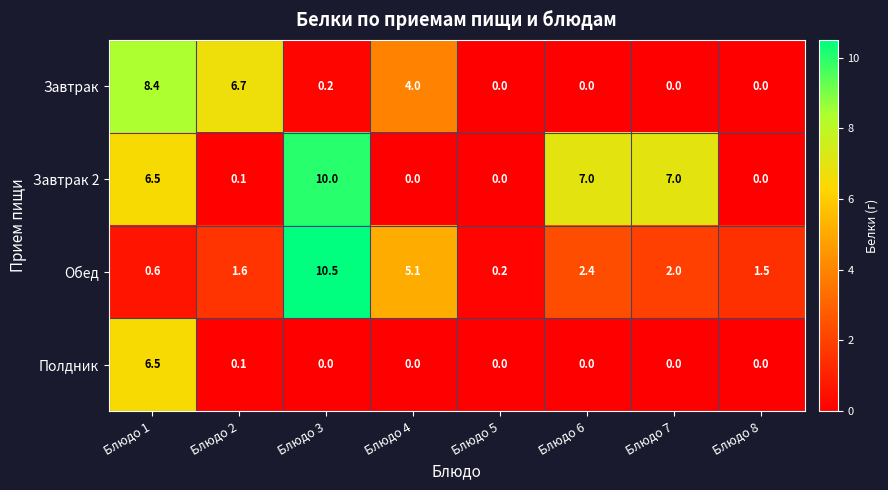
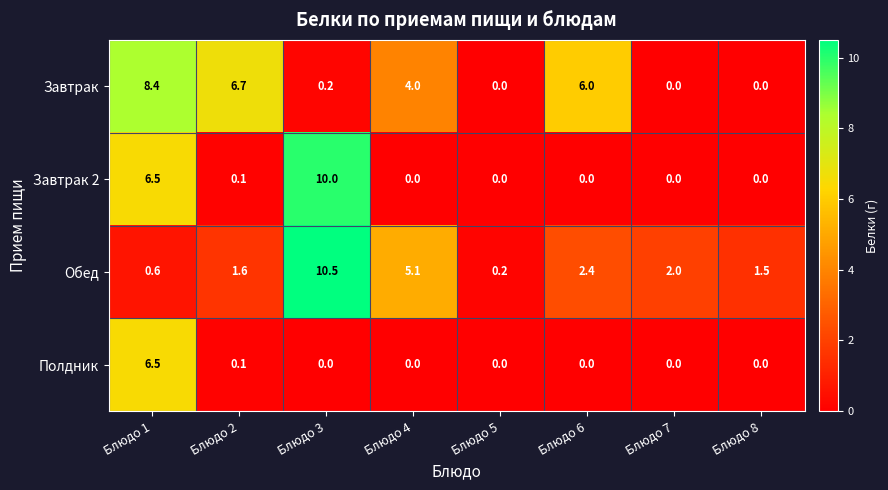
Завтрак, Блюдо 6: 0.0 -> 6.0
Завтрак 2, Блюдо 6: 7.0 -> 0.0
Завтрак 2, Блюдо 7: 7.0 -> 0.0
